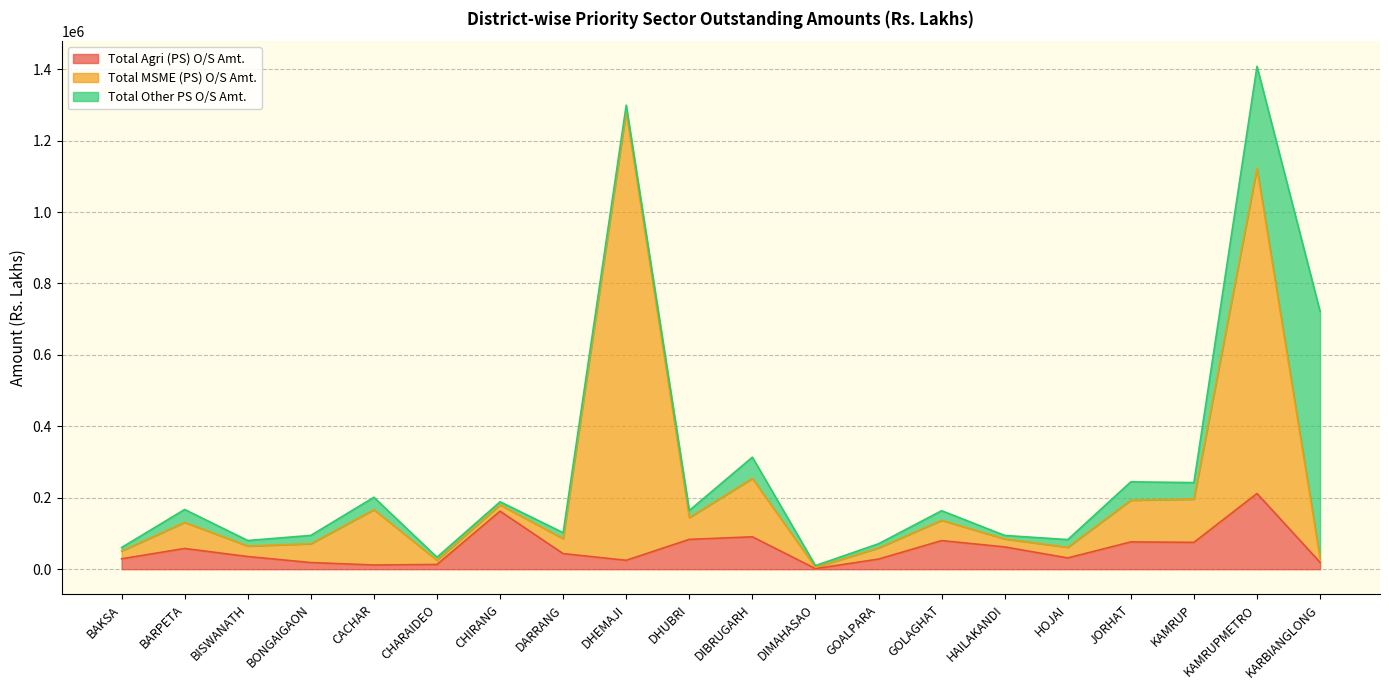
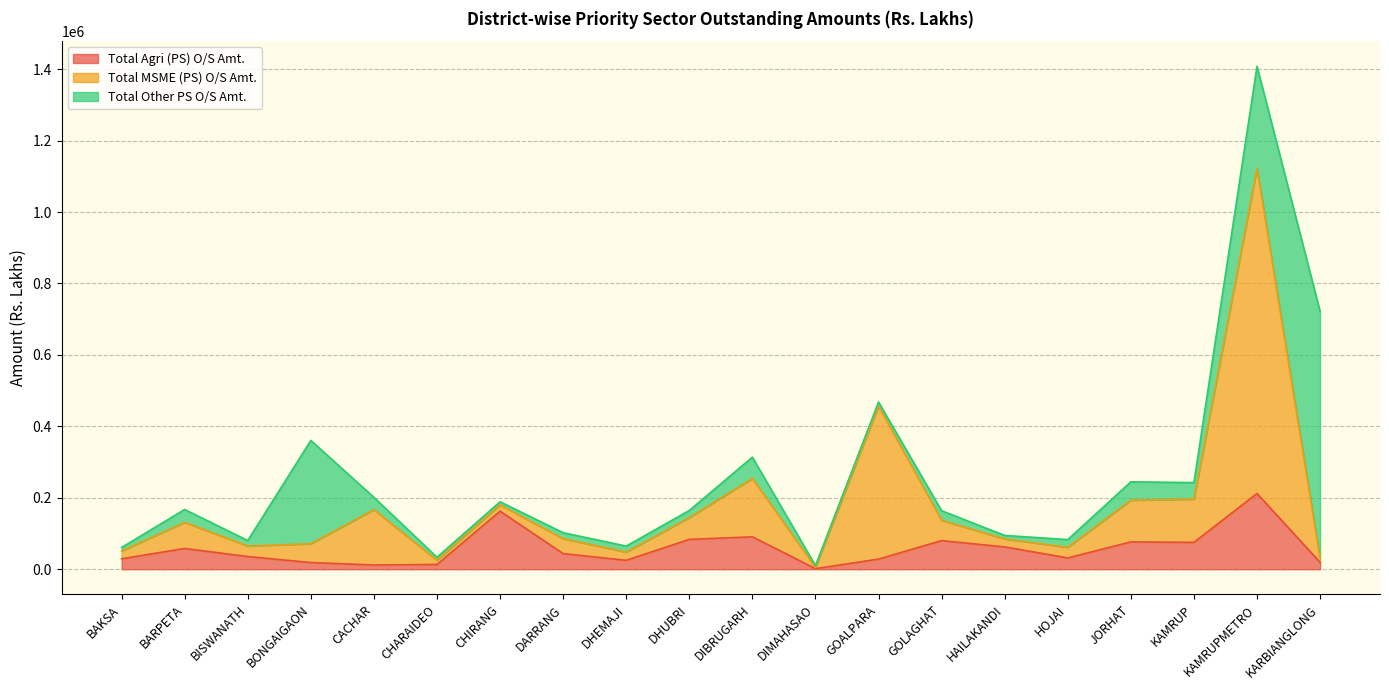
Total Other PS O/S Amt., BONGAIGAON: 20000 -> 290000
Total MSME (PS) O/S Amt., DHEMAJI: 1260000 -> 20000
Total MSME (PS) O/S Amt., GOALPARA: 30000 -> 430000
